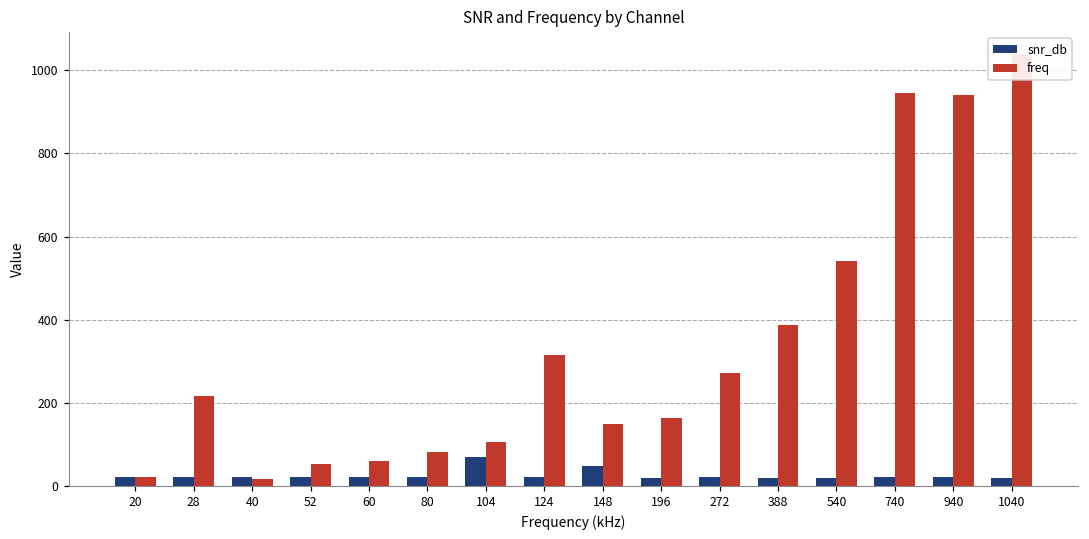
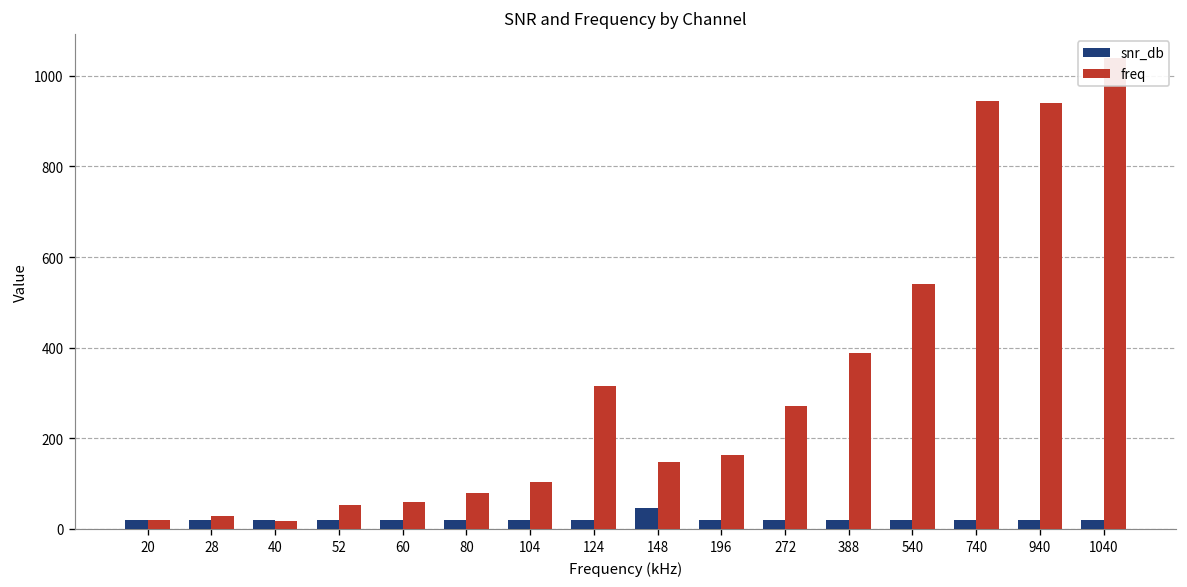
freq, 28: 220 -> 30
snr_db, 104: 70 -> 20
